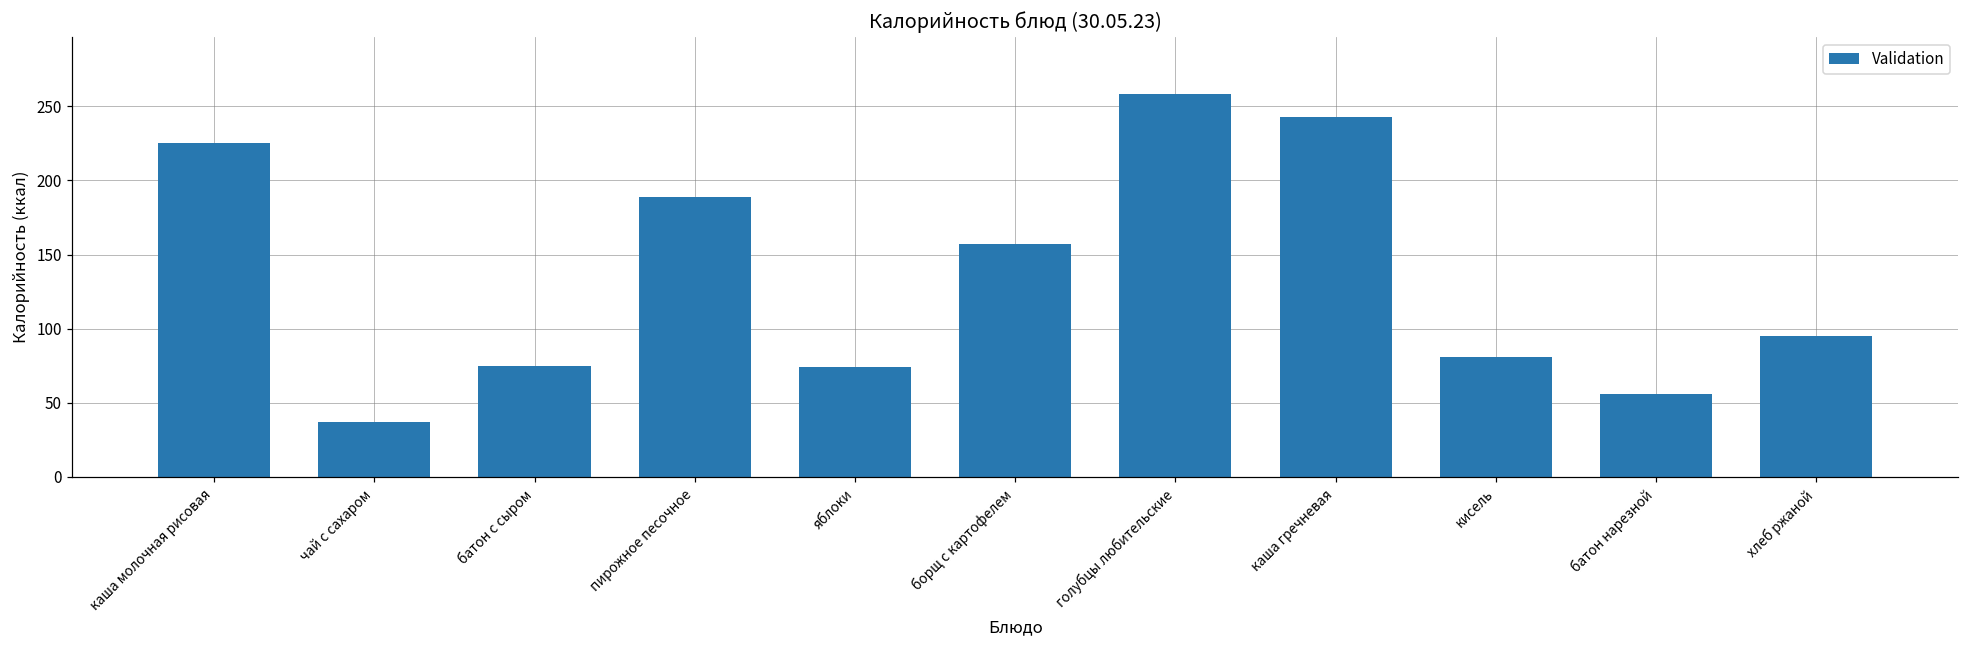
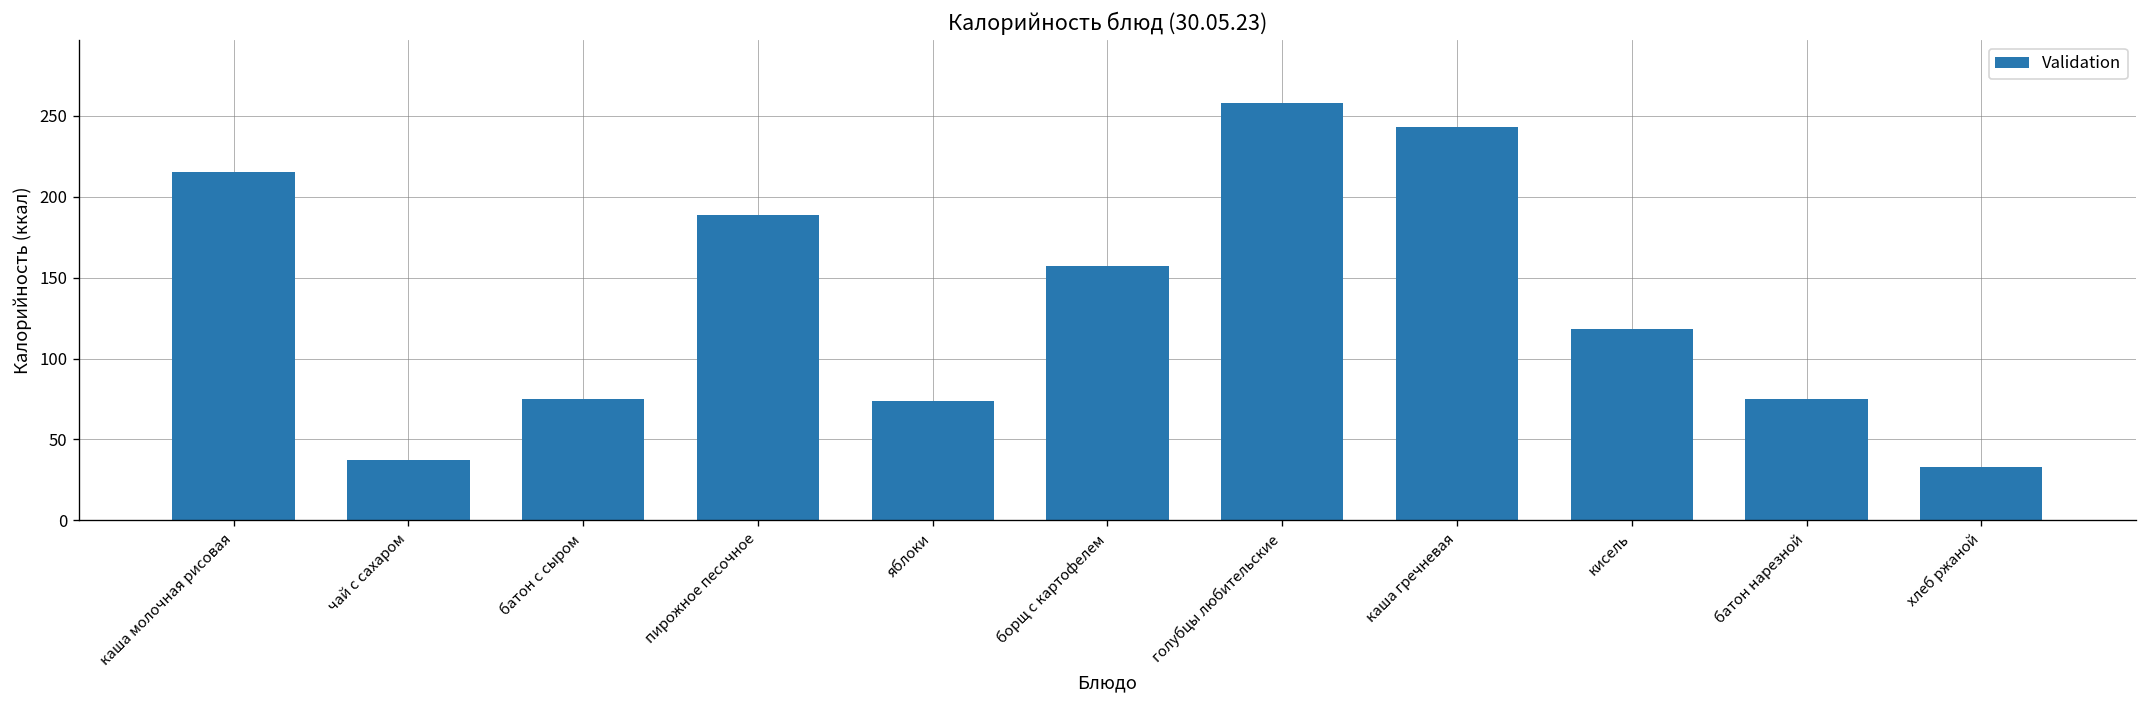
каша молочная рисовая: 225 -> 215
кисель: 81 -> 119
батон нарезной: 56 -> 75
хлеб ржаной: 95 -> 33
